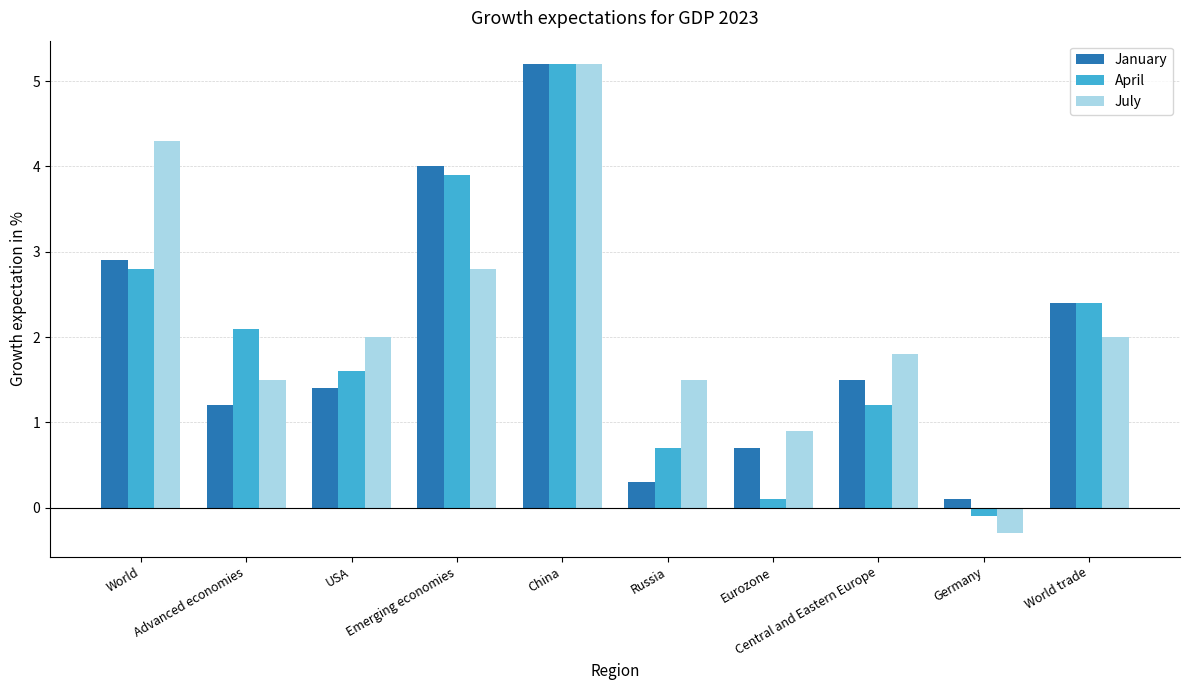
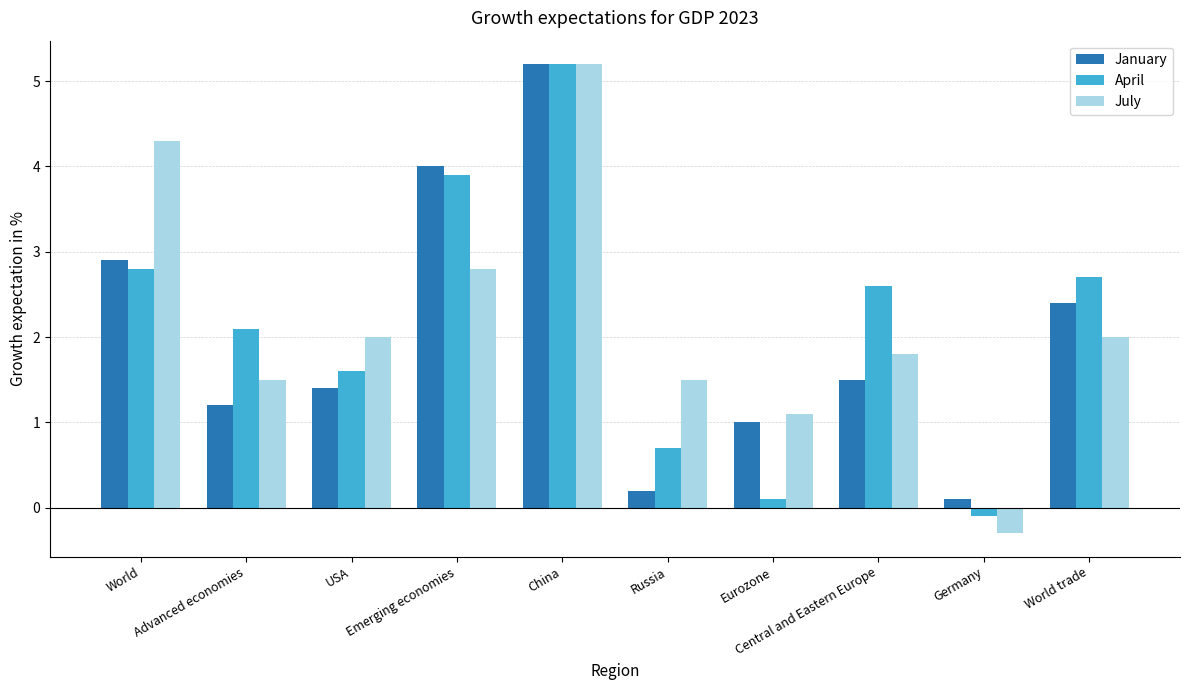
January, Russia: 0.3 -> 0.2
January, Eurozone: 0.7 -> 1.0
July, Eurozone: 0.9 -> 1.1
April, Central and Eastern Europe: 1.2 -> 2.6
April, World trade: 2.4 -> 2.7
